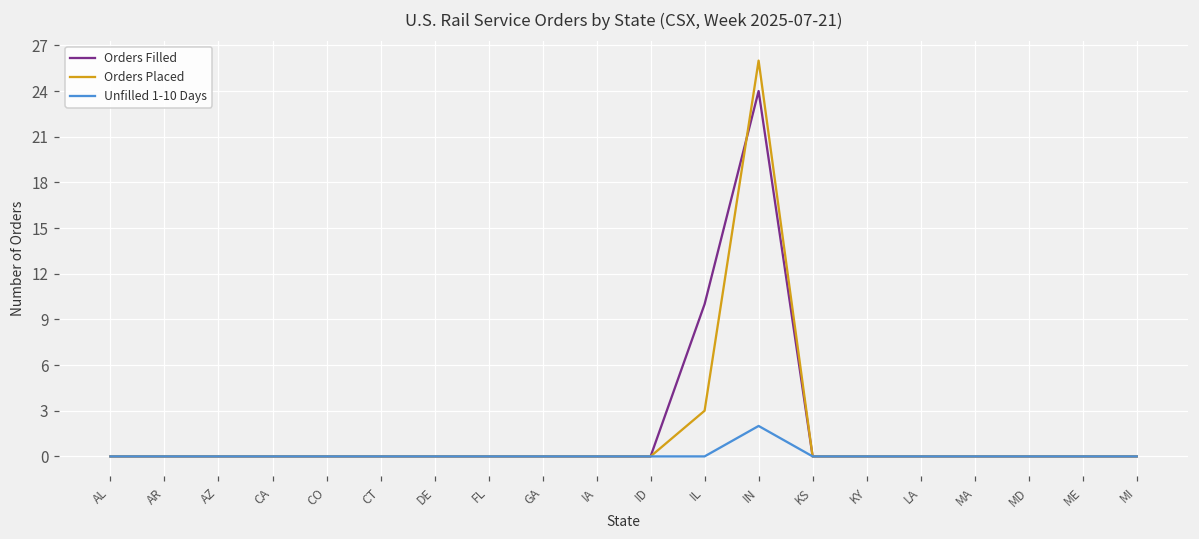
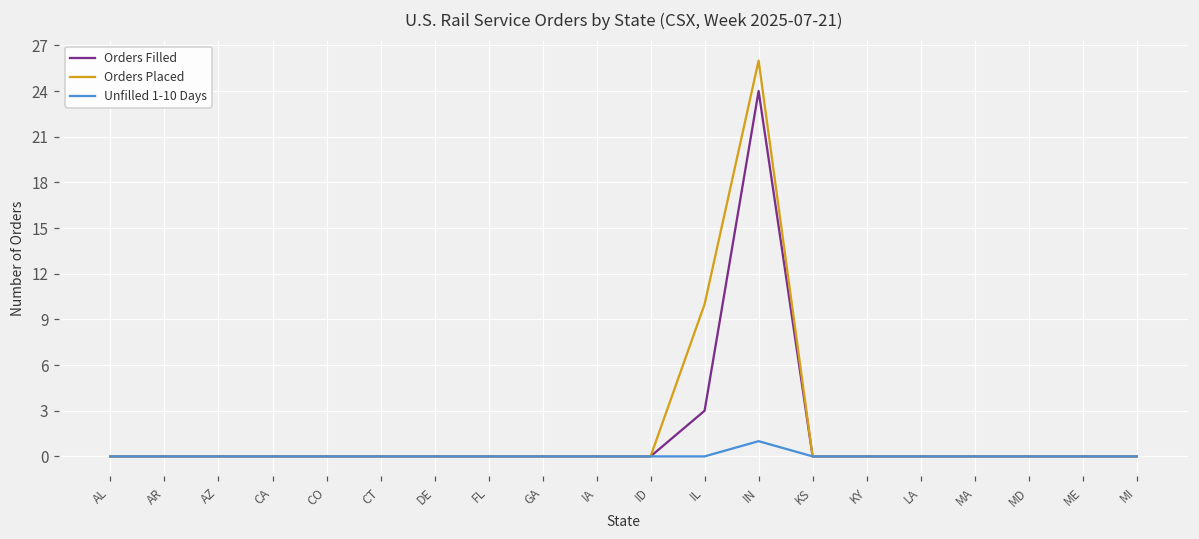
Orders Filled, IL: 10 -> 3
Orders Placed, IL: 3 -> 10
Unfilled 1-10 Days, IN: 2 -> 1
